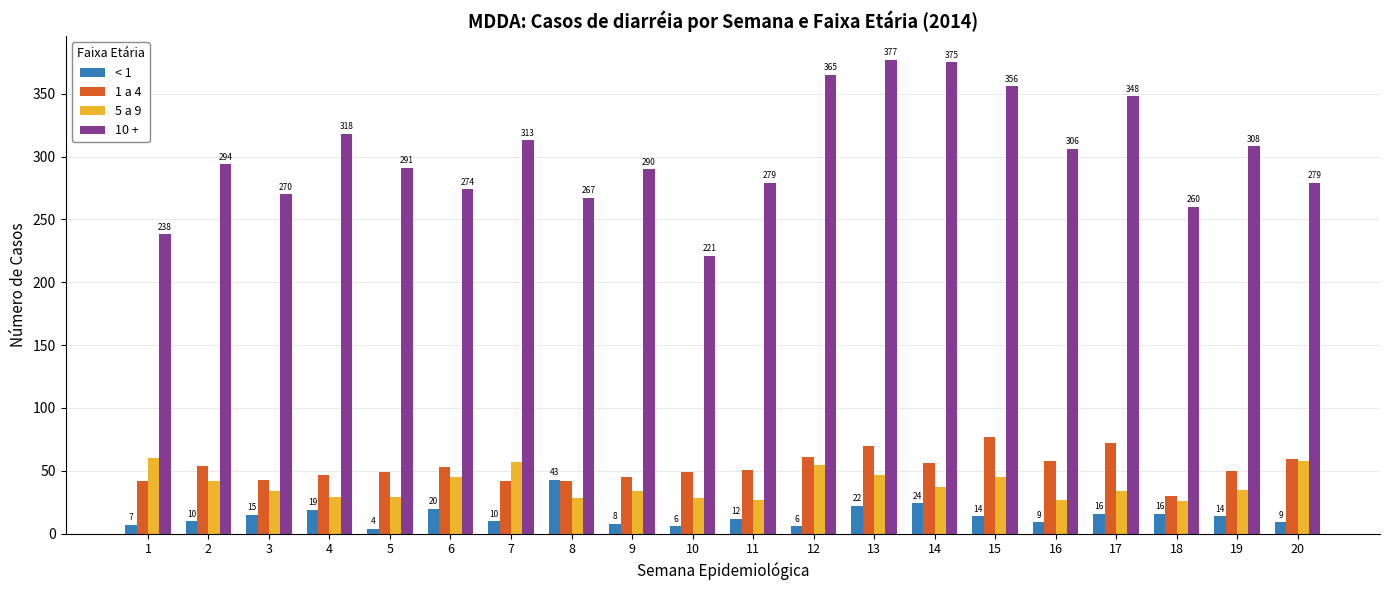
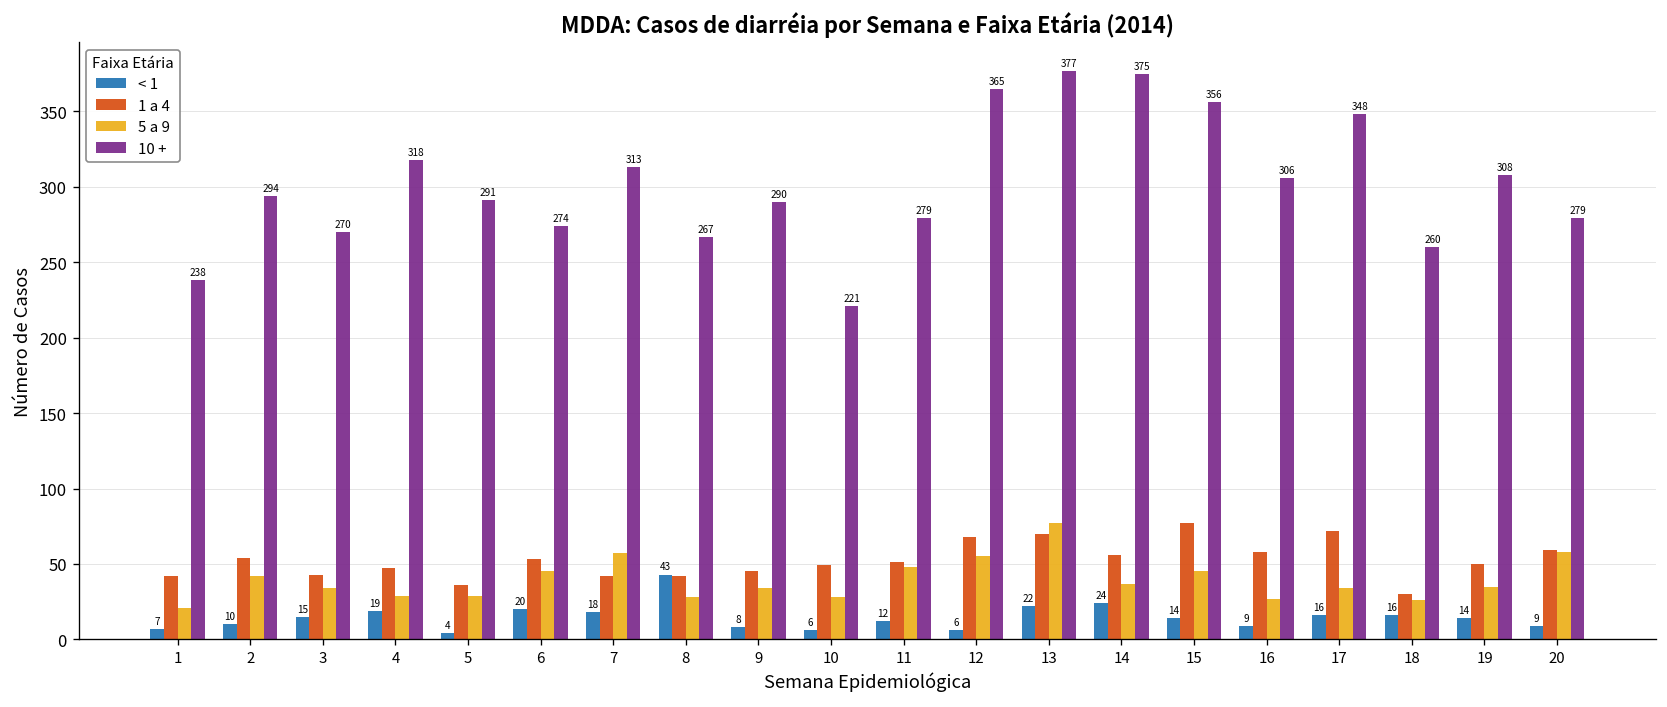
5 a 9, 1: 60 -> 21
1 a 4, 5: 49 -> 36
< 1, 7: 10 -> 18
5 a 9, 11: 27 -> 48
1 a 4, 12: 61 -> 68
5 a 9, 13: 47 -> 77
